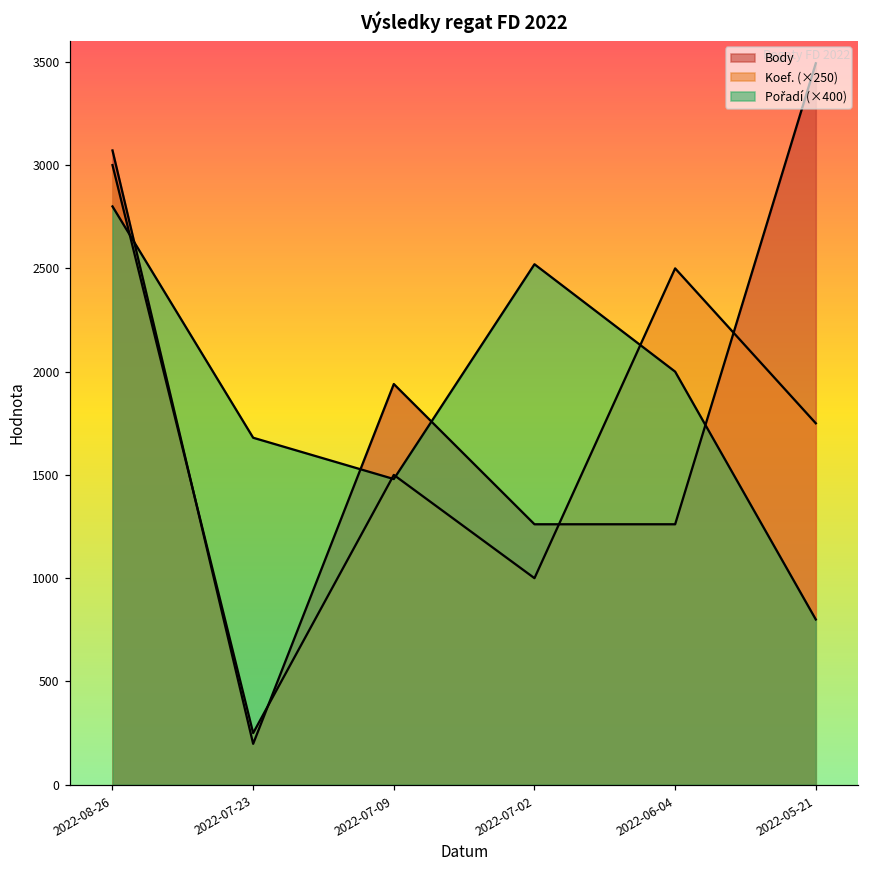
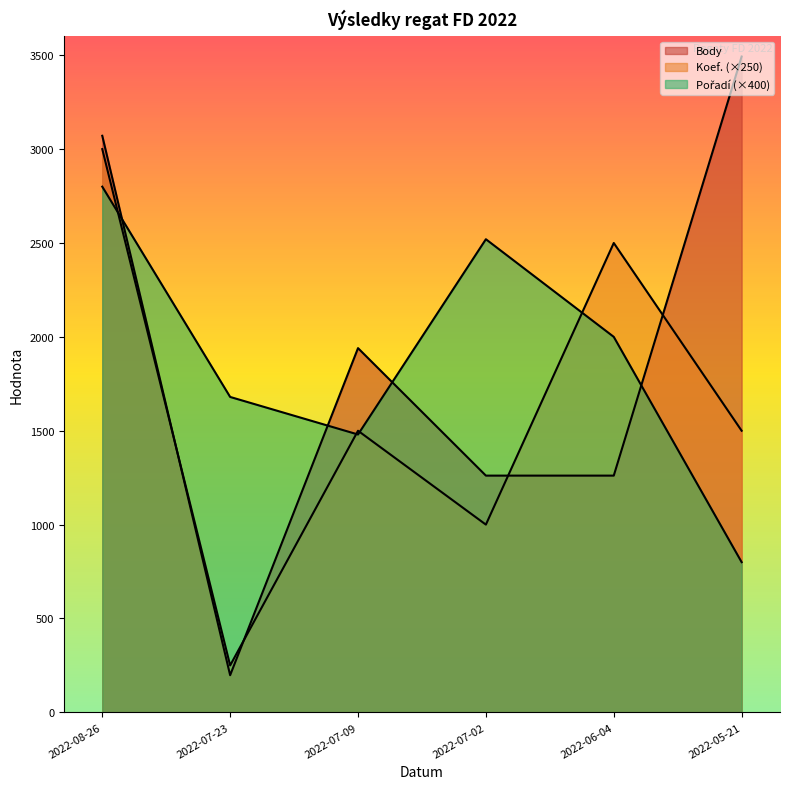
Koef. (×250), 2022-05-21: 1750 -> 1500
